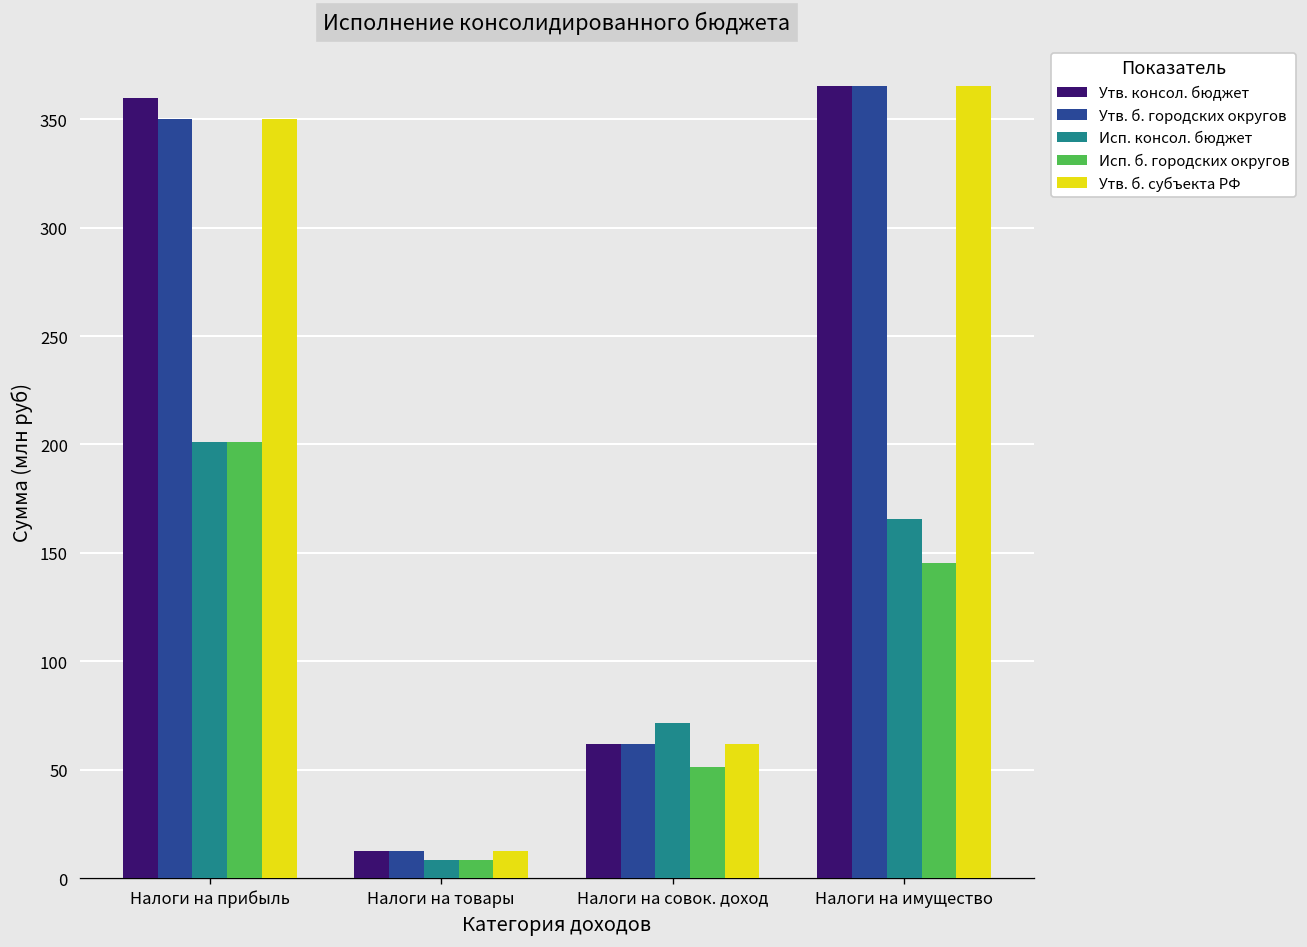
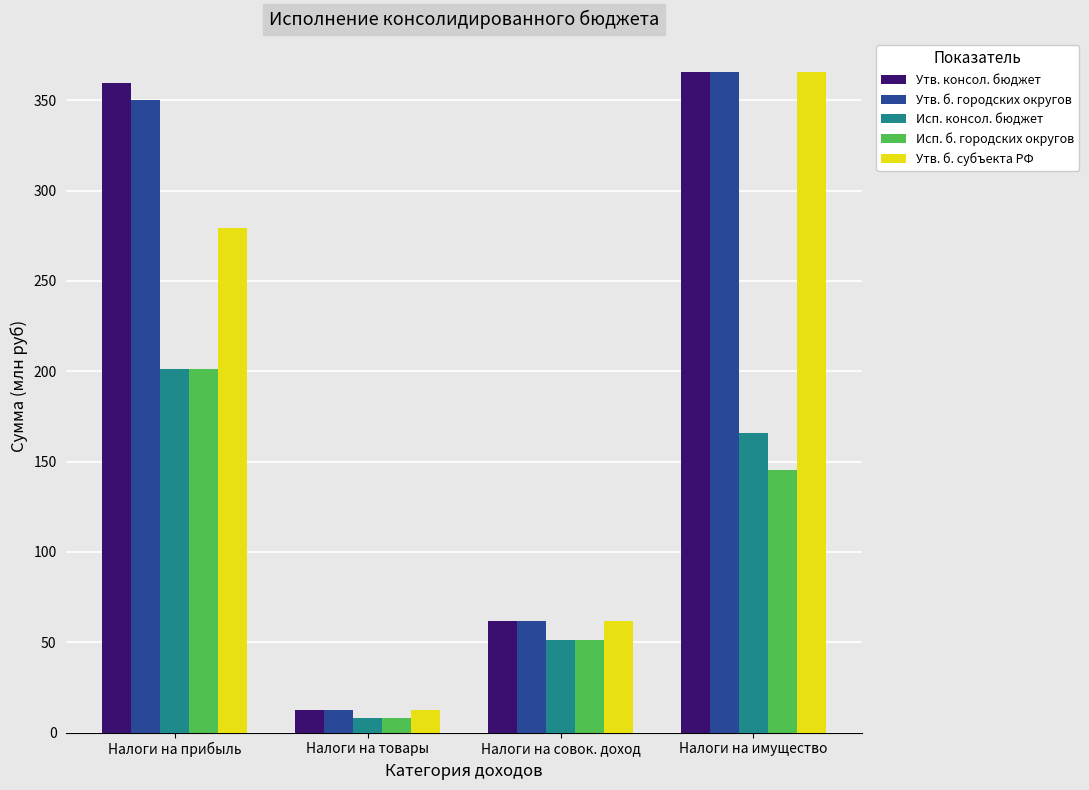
Утв. б. субъекта РФ, Налоги на прибыль: 350 -> 279
Исп. консол. бюджет, Налоги на совок. доход: 71 -> 51
